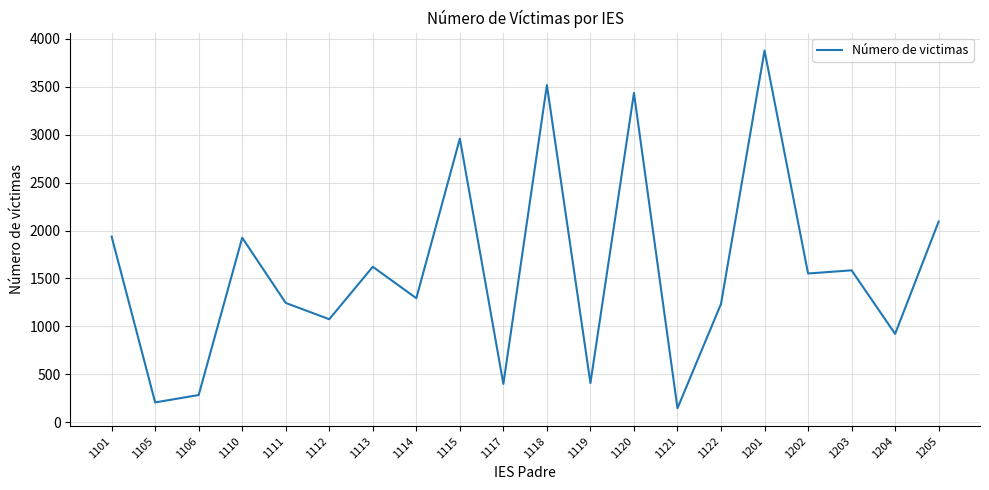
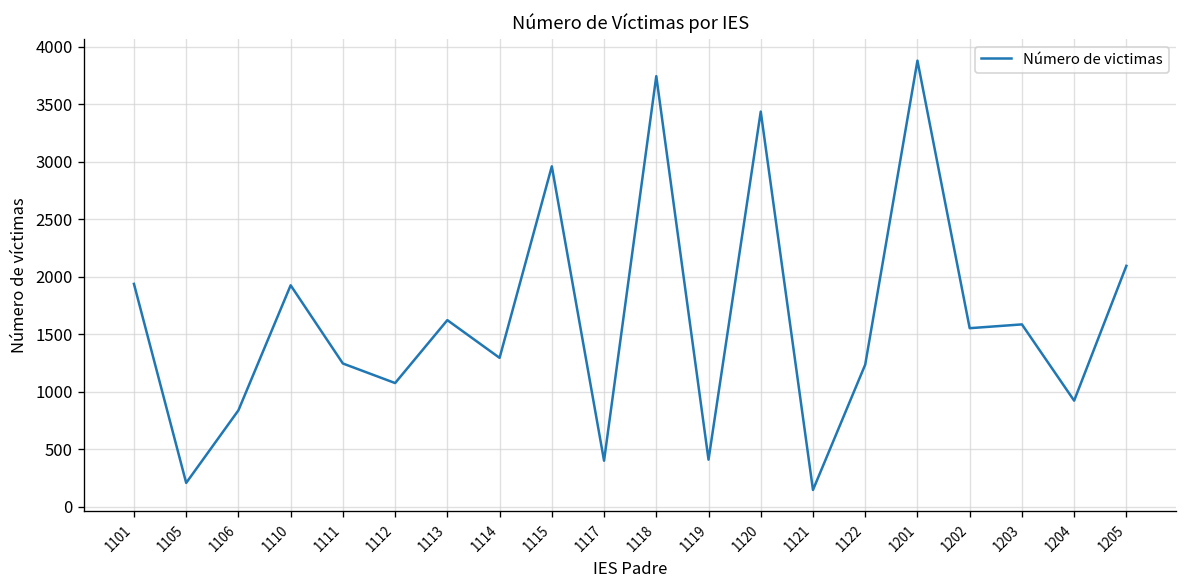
1106: 300 -> 800
1118: 3500 -> 3700
